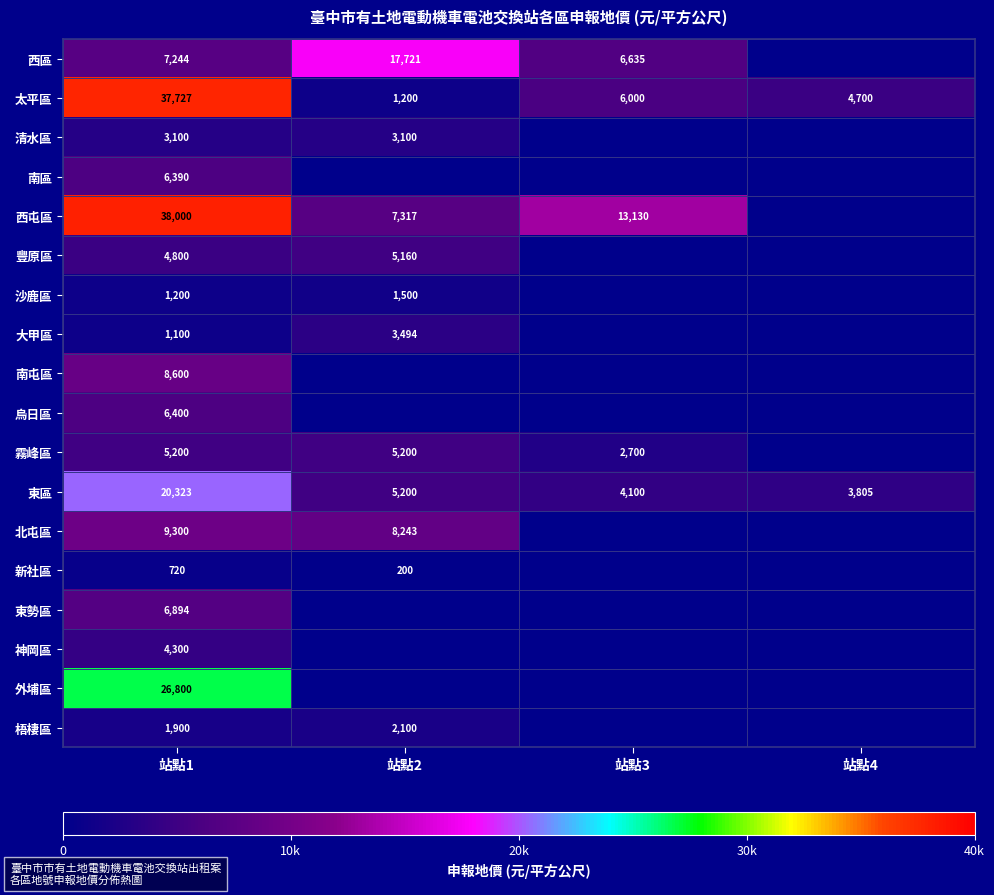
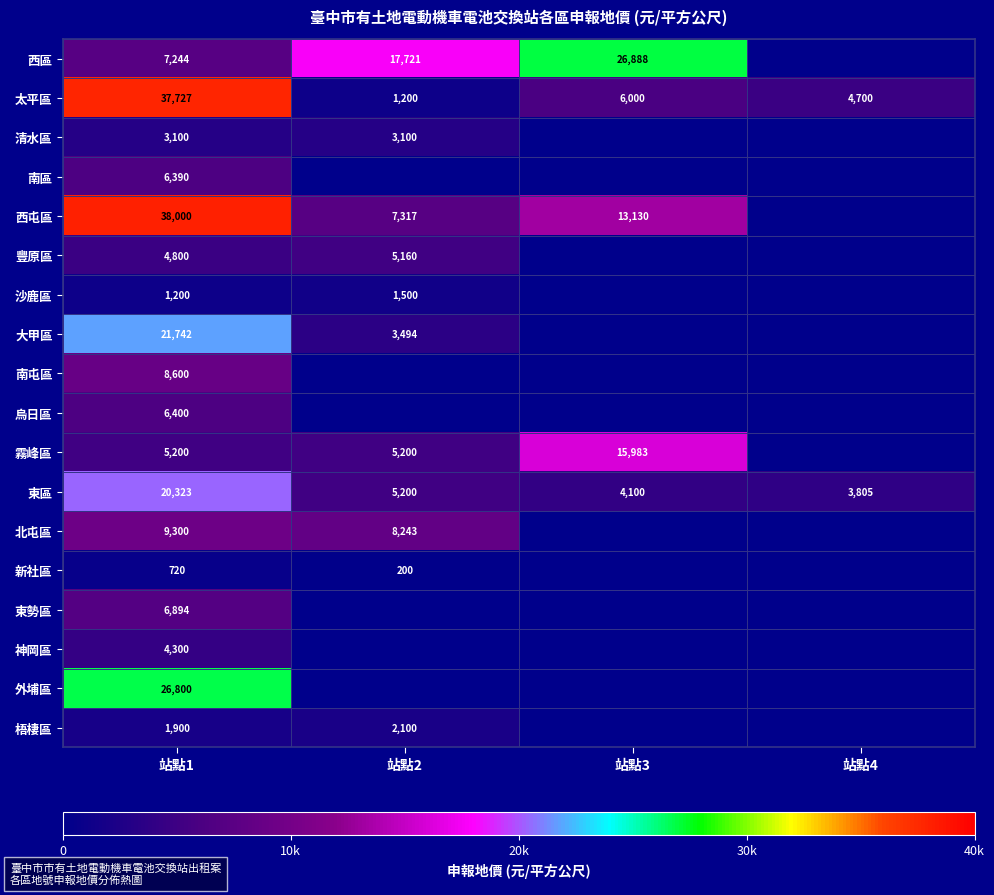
西區, 站點3: 6,635 -> 26,888
大甲區, 站點1: 1,100 -> 21,742
霧峰區, 站點3: 2,700 -> 15,983
